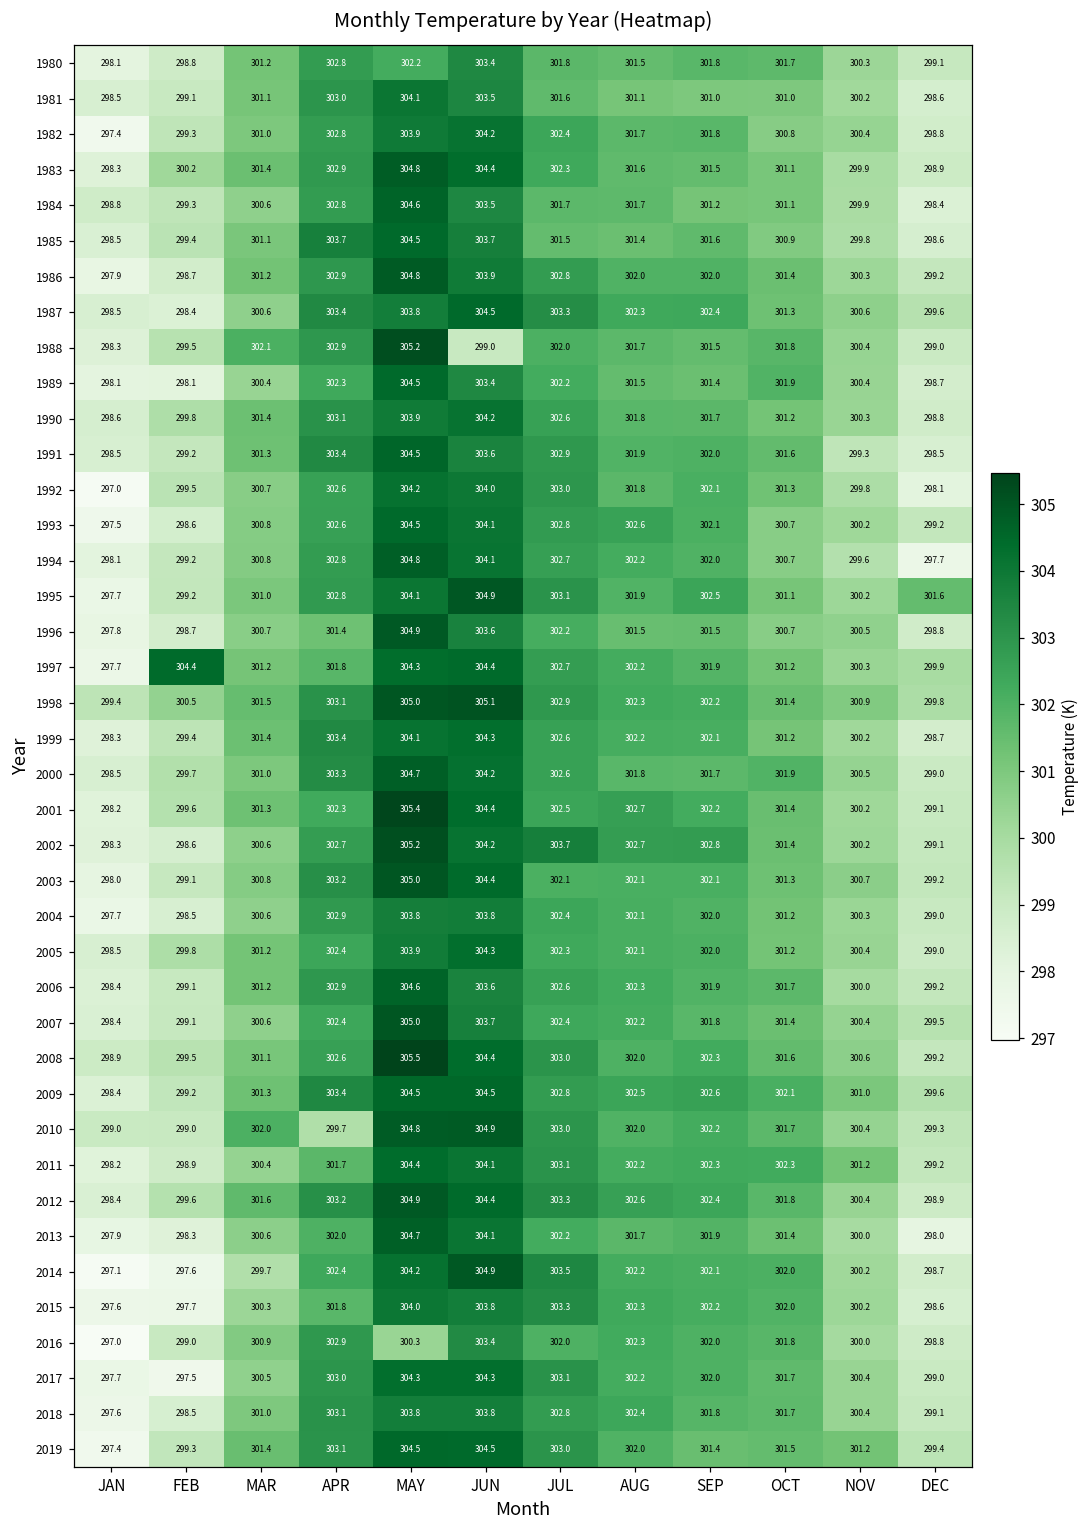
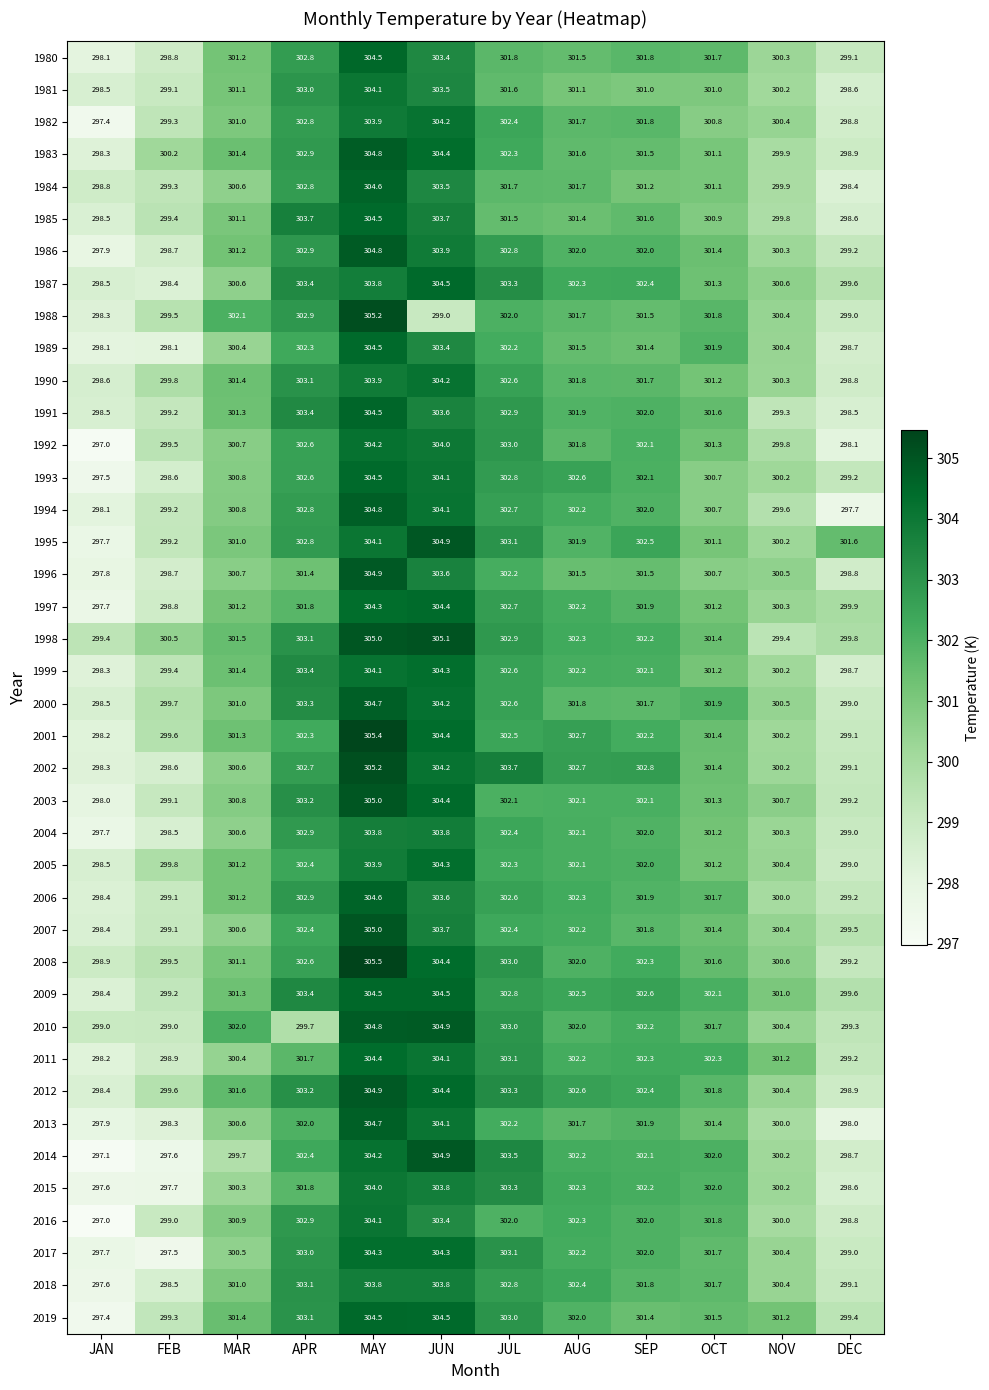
1980, MAY: 302.2 -> 304.5
1997, FEB: 304.4 -> 298.8
1998, NOV: 300.9 -> 299.4
2016, MAY: 300.3 -> 304.1
